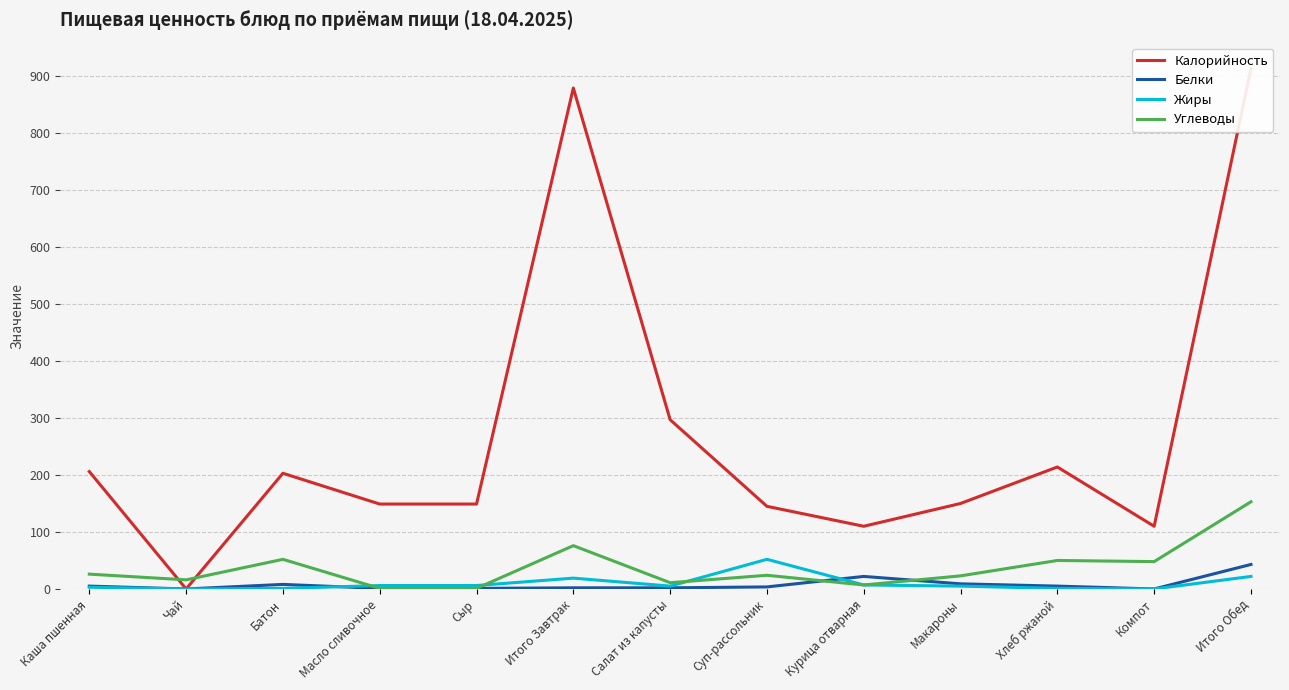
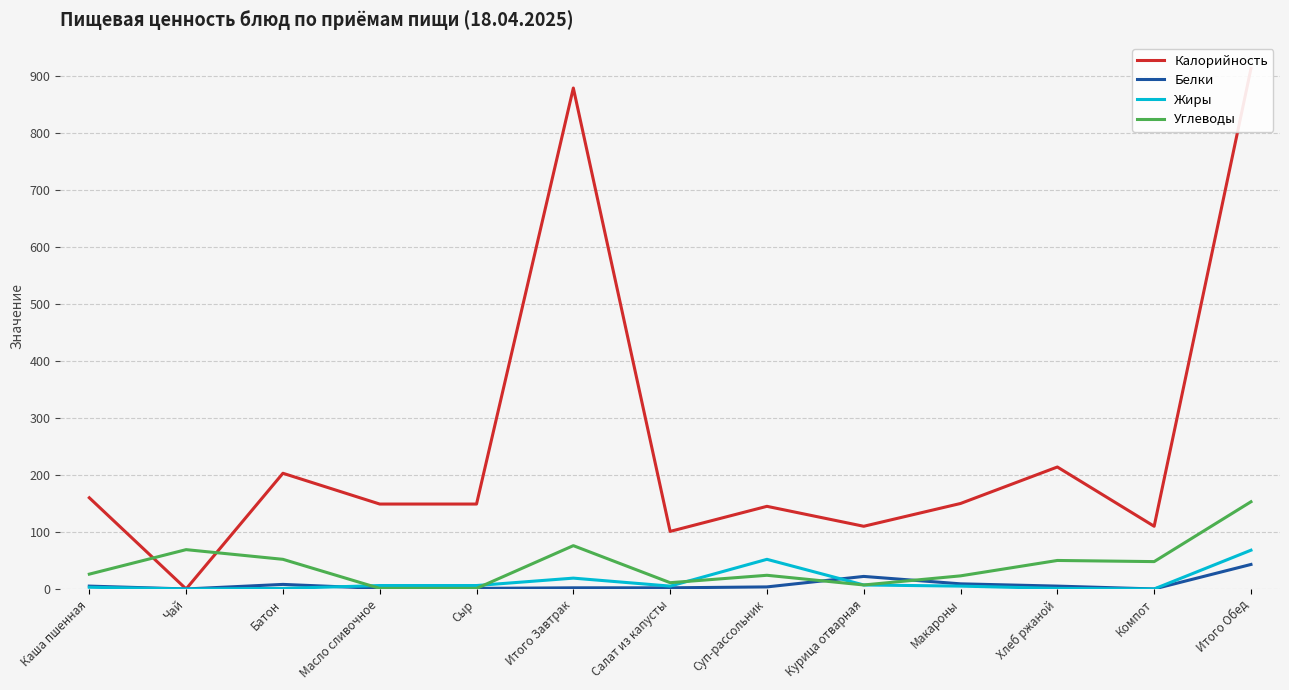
Калорийность, Каша пшенная: 210 -> 160
Углеводы, Чай: 20 -> 70
Калорийность, Салат из капусты: 300 -> 100
Жиры, Итого Обед: 20 -> 70
